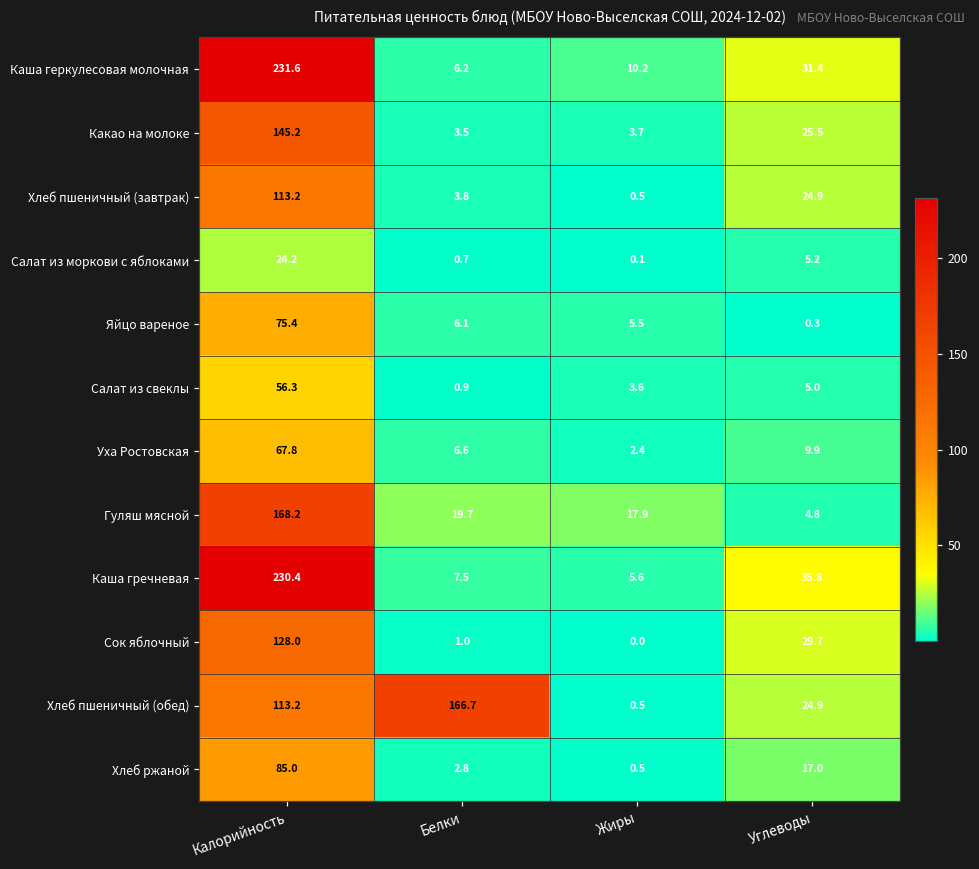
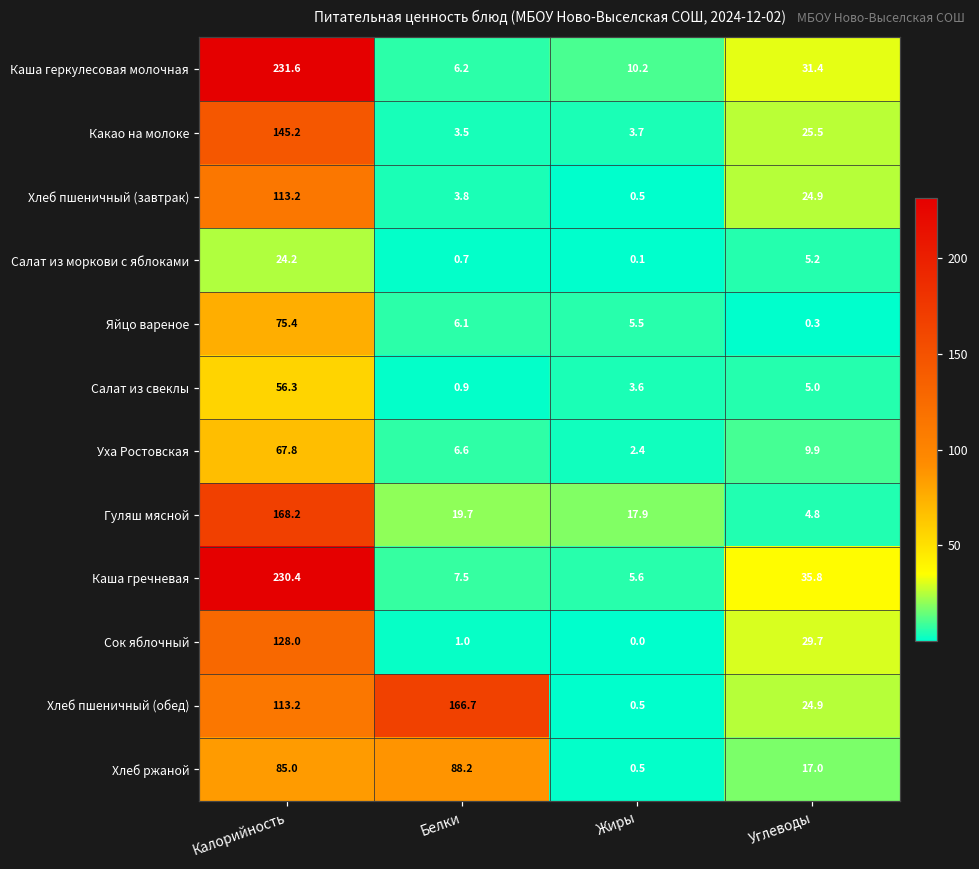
Хлеб ржаной, Белки: 2.8 -> 88.2
